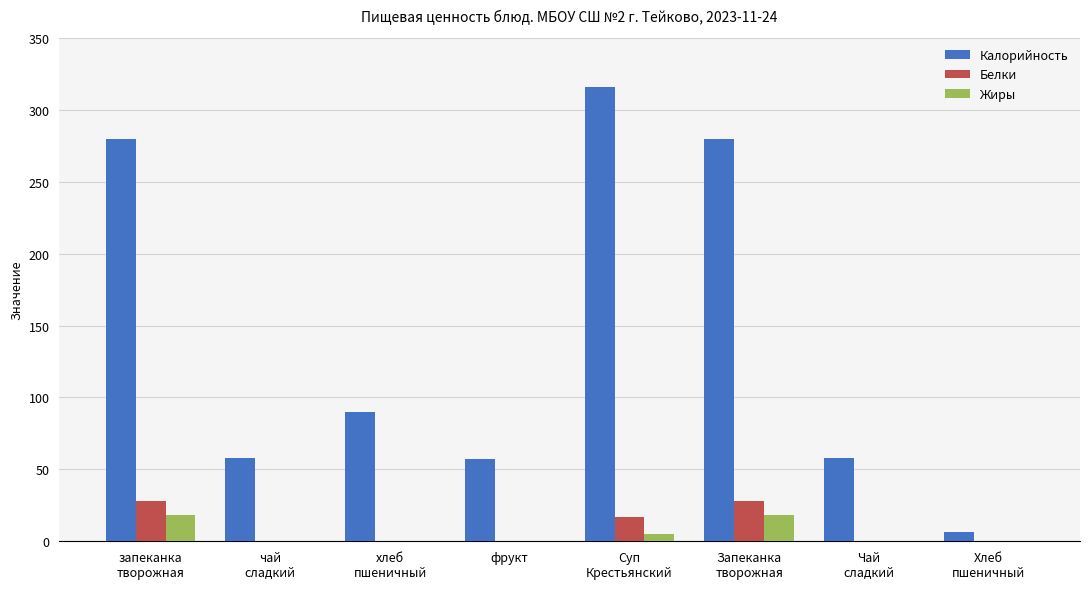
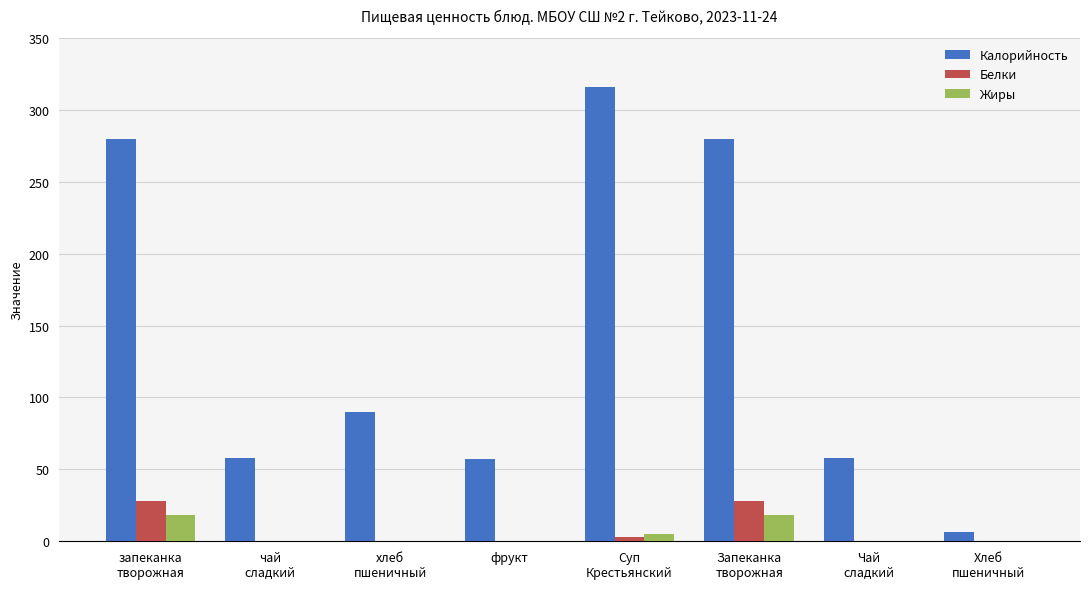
Белки, Суп Крестьянский: 17 -> 3
